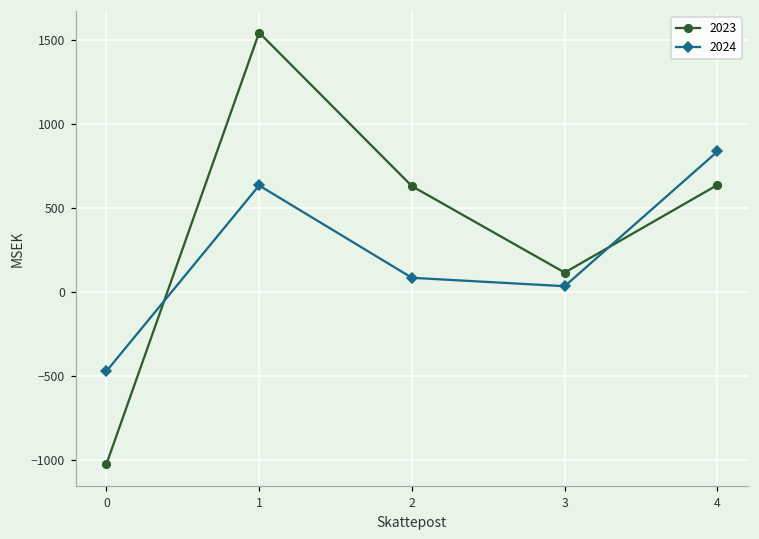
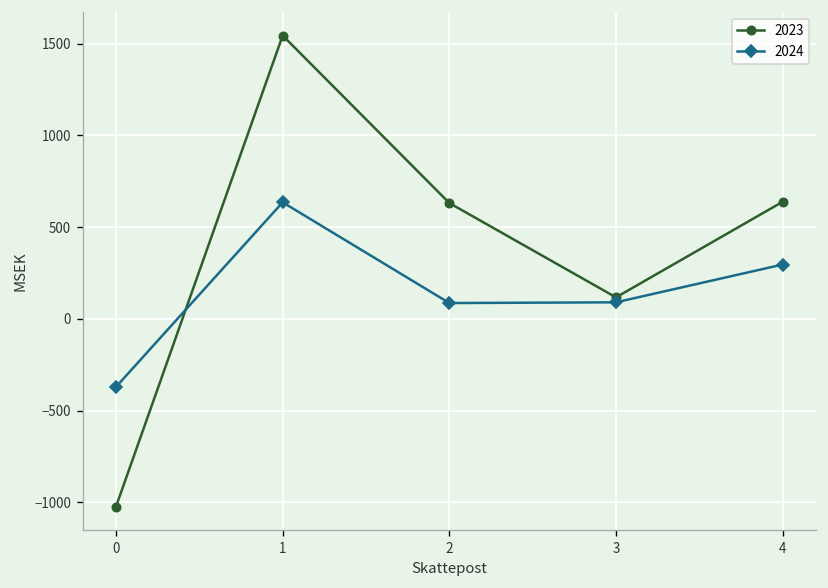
2024, 0: -470 -> -370
2024, 3: 40 -> 90
2024, 4: 840 -> 300
